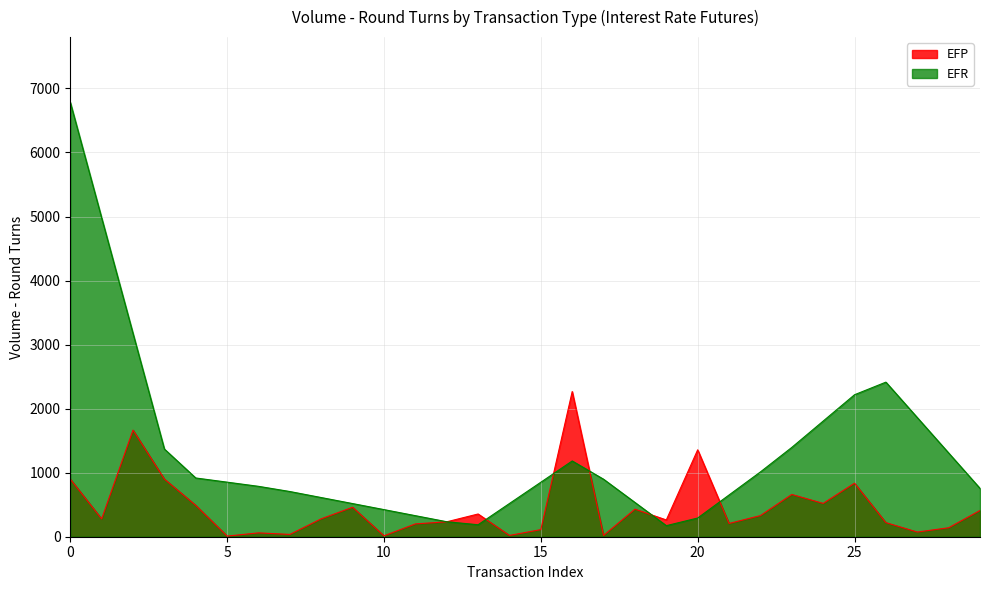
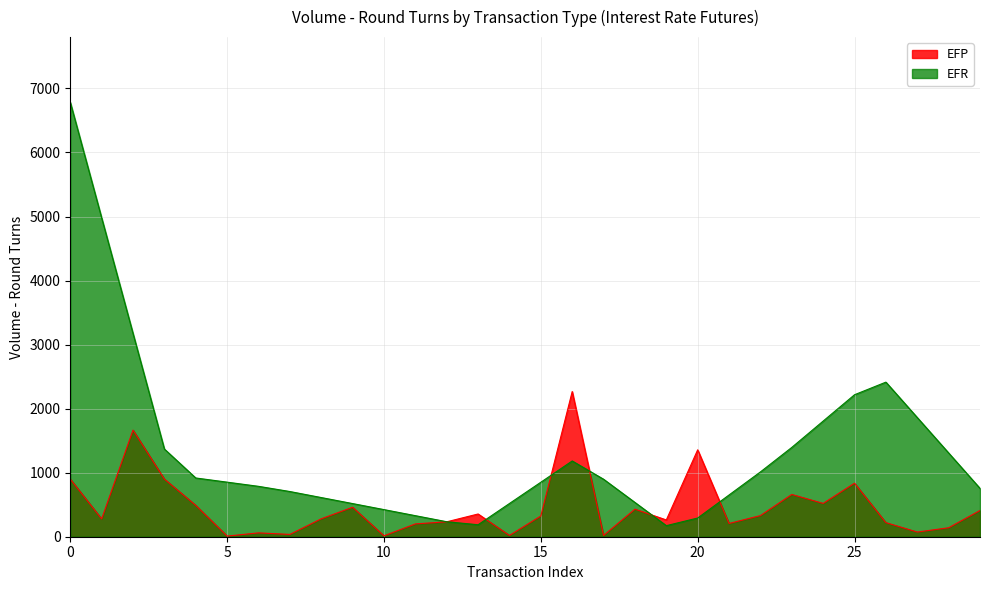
EFP, 15: 100 -> 300
